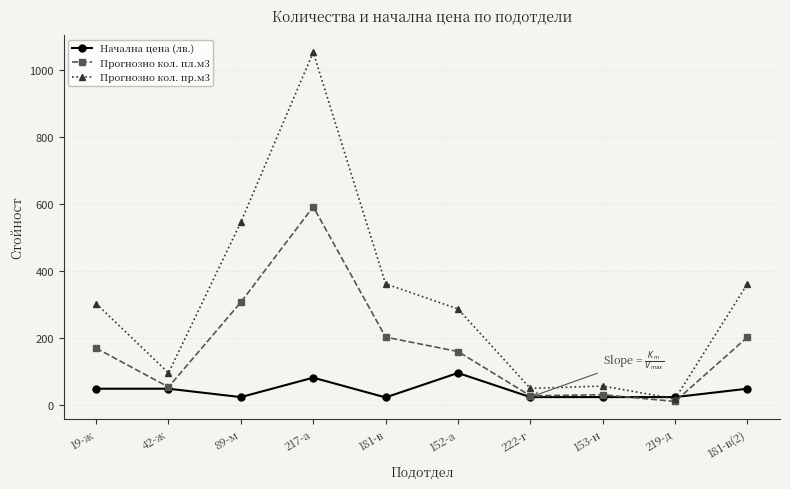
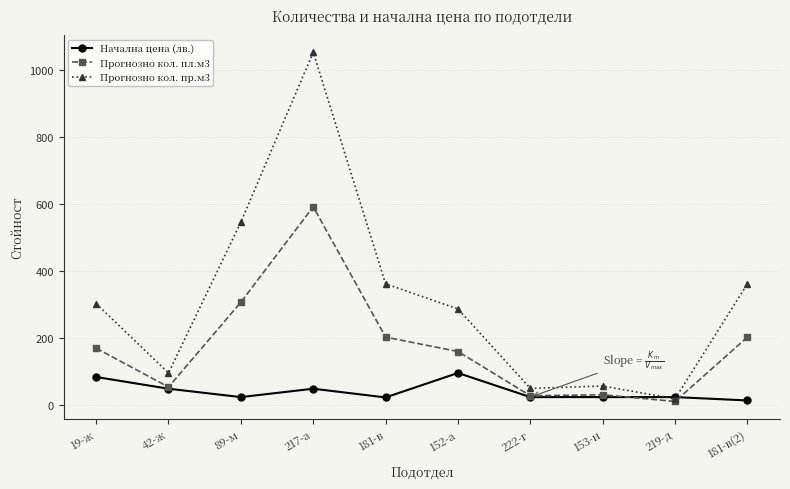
Начална цена (лв.), 19-ж: 50 -> 90
Начална цена (лв.), 217-а: 80 -> 50
Начална цена (лв.), 181-в(2): 50 -> 20
